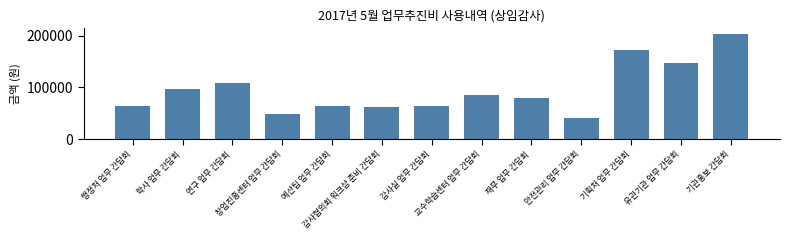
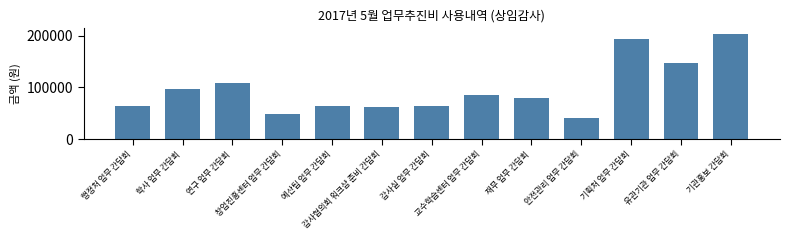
기획처 업무 간담회: 170000 -> 190000
